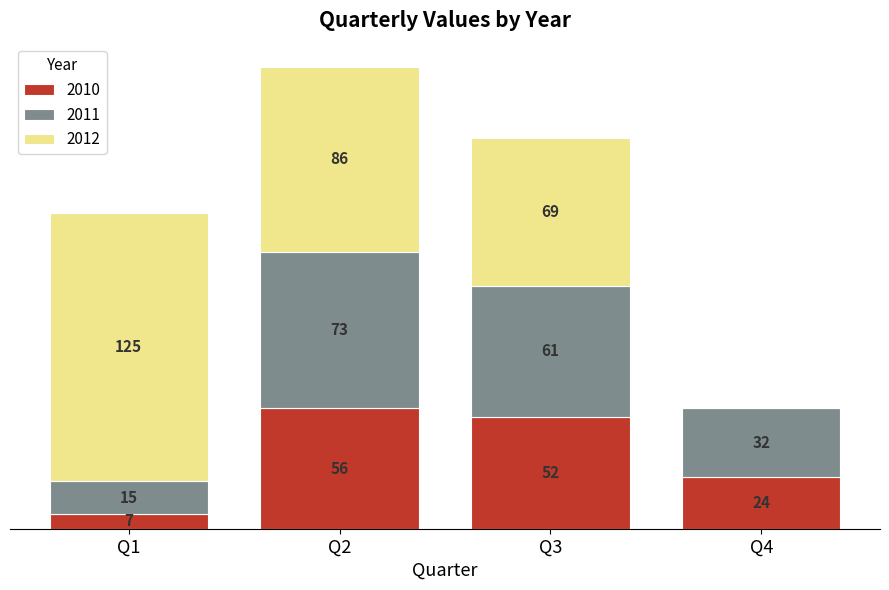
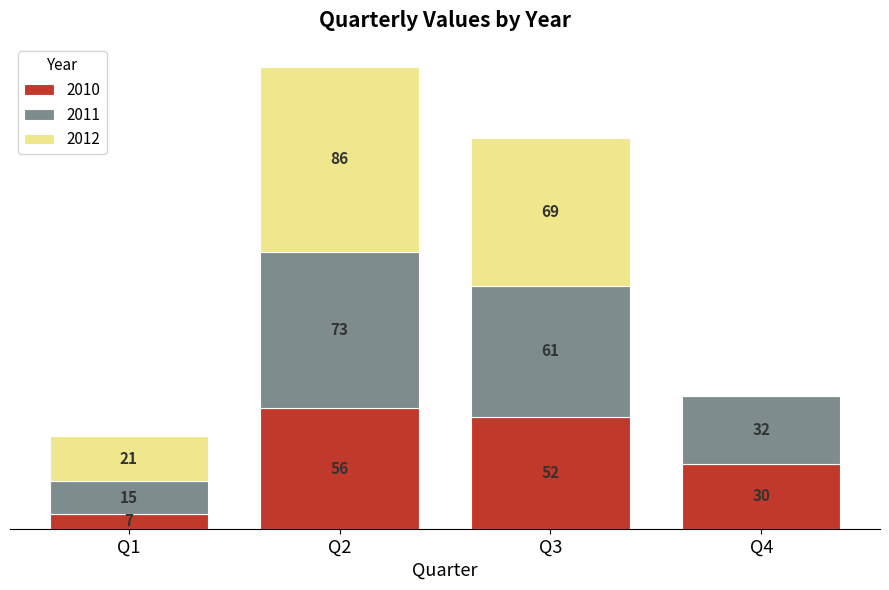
2012, Q1: 125 -> 21
2010, Q4: 24 -> 30
